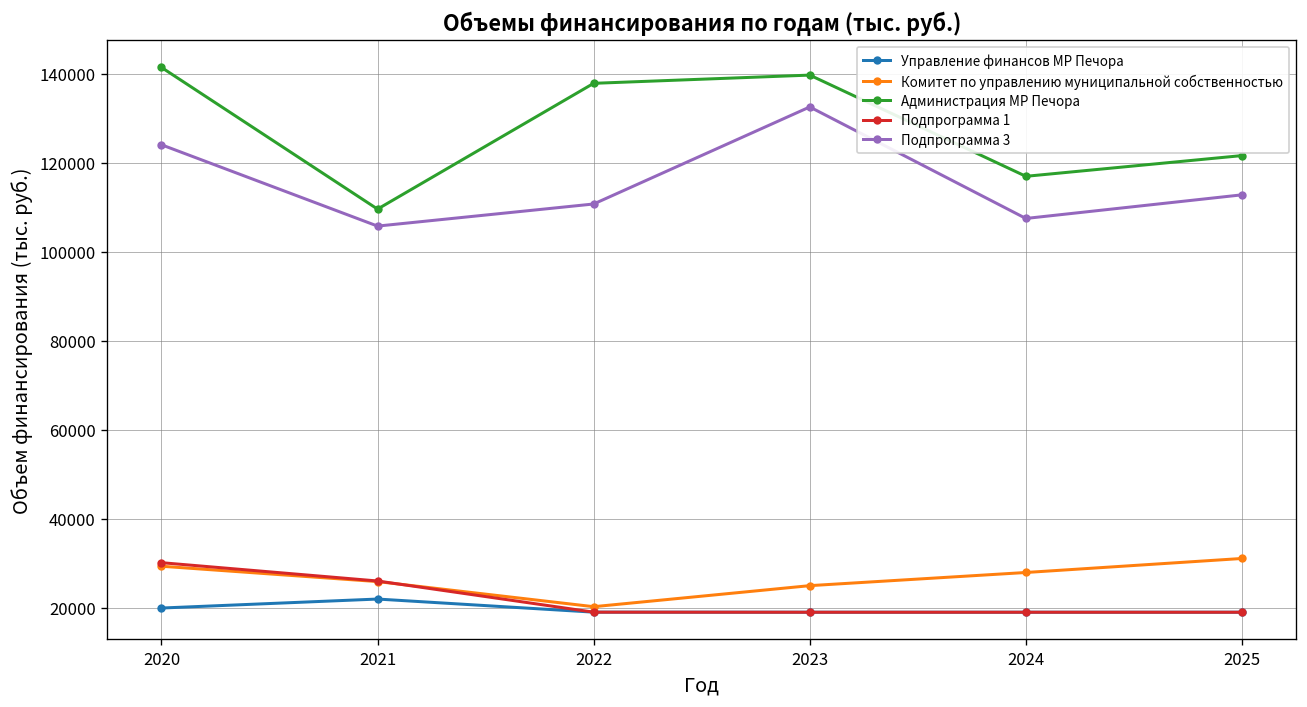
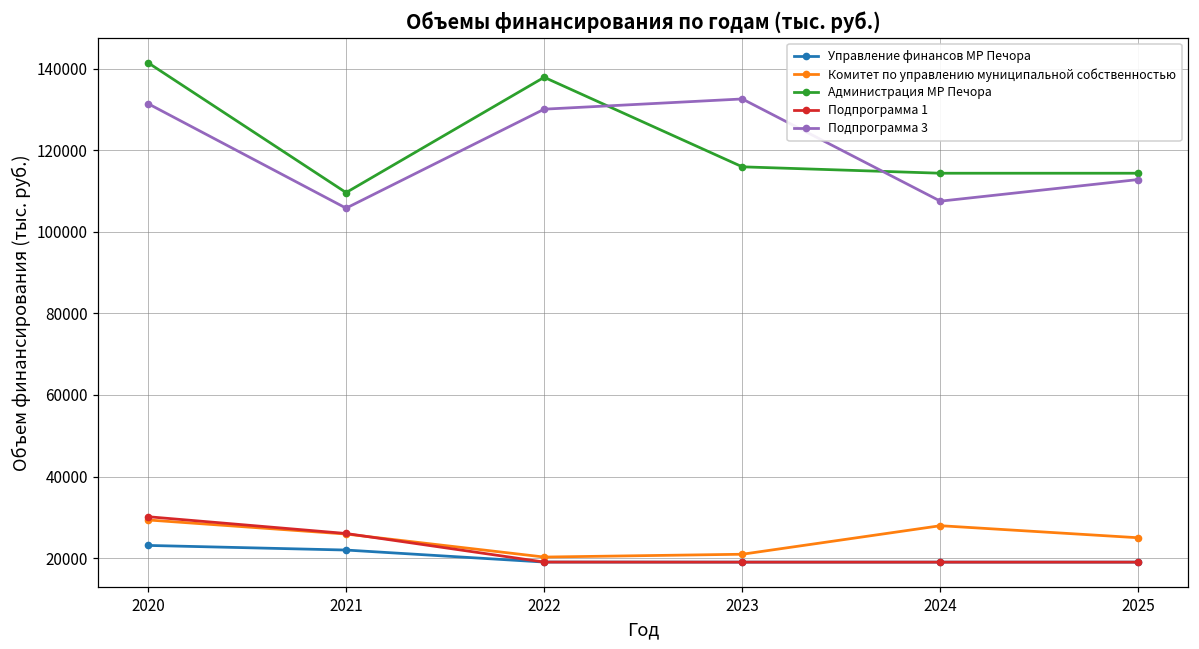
Управление финансов МР Печора, 2020: 20000 -> 23000
Подпрограмма 3, 2020: 124000 -> 131000
Подпрограмма 3, 2022: 111000 -> 130000
Комитет по управлению муниципальной собственностью, 2023: 25000 -> 21000
Администрация МР Печора, 2023: 140000 -> 116000
Администрация МР Печора, 2024: 117000 -> 114000
Комитет по управлению муниципальной собственностью, 2025: 31000 -> 25000
Администрация МР Печора, 2025: 122000 -> 114000
